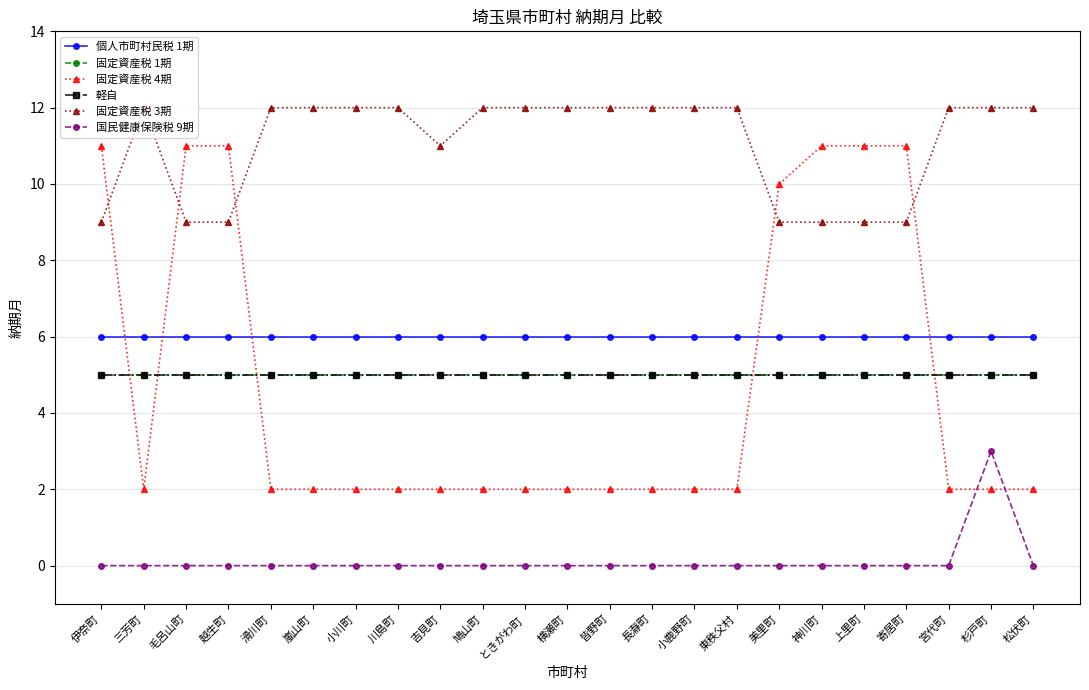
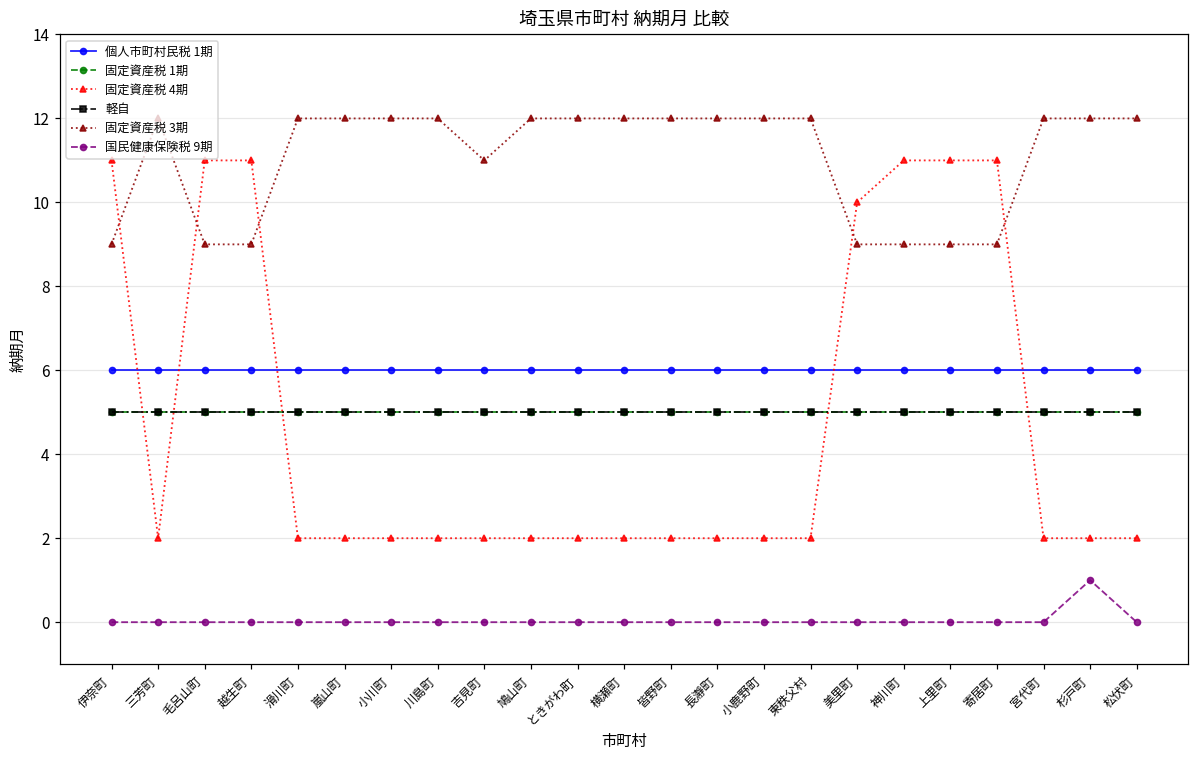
国民健康保険税 9期, 杉戸町: 3 -> 1
